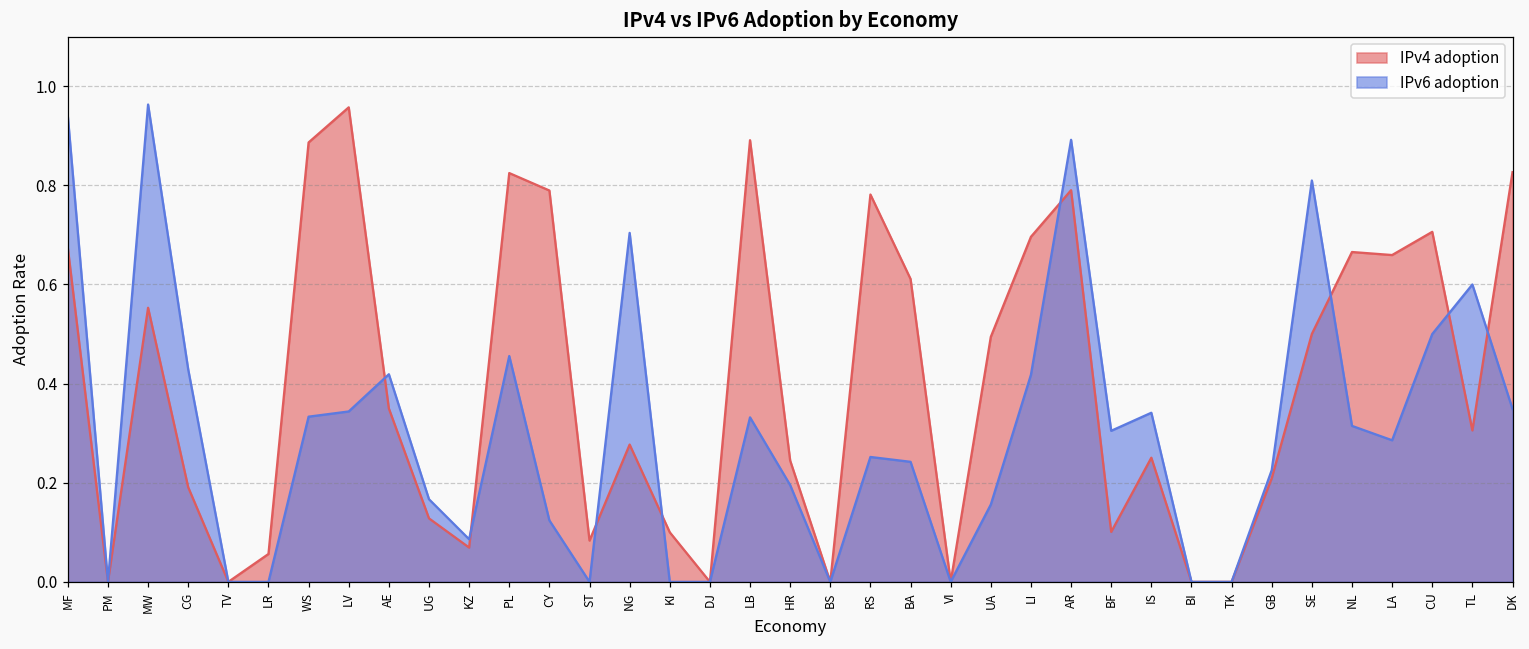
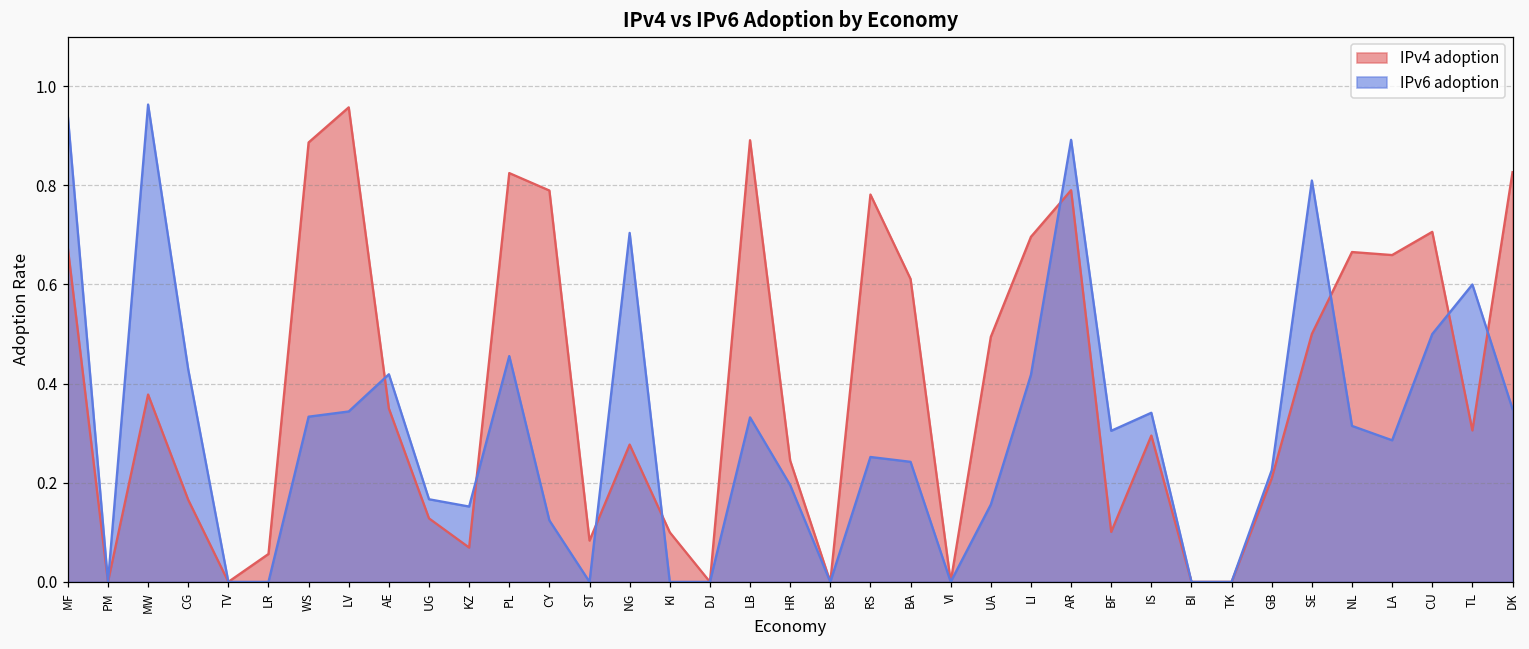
IPv4 adoption, MW: 0.55 -> 0.38
IPv4 adoption, CG: 0.19 -> 0.17
IPv6 adoption, KZ: 0.09 -> 0.15
IPv4 adoption, IS: 0.25 -> 0.30
